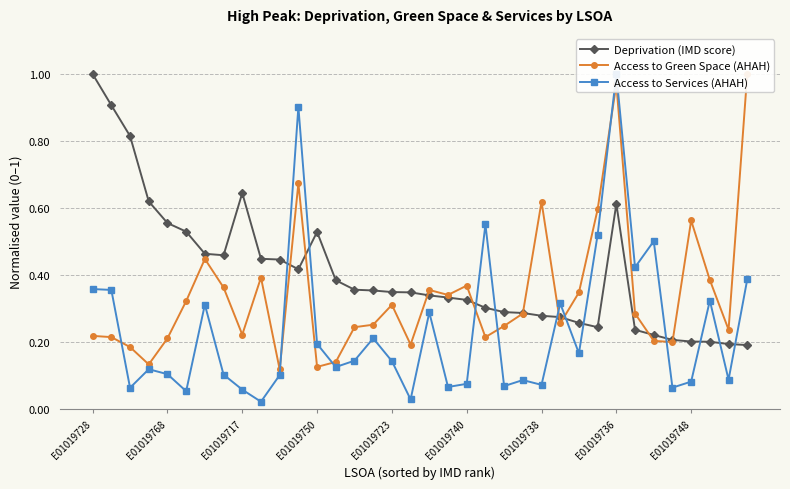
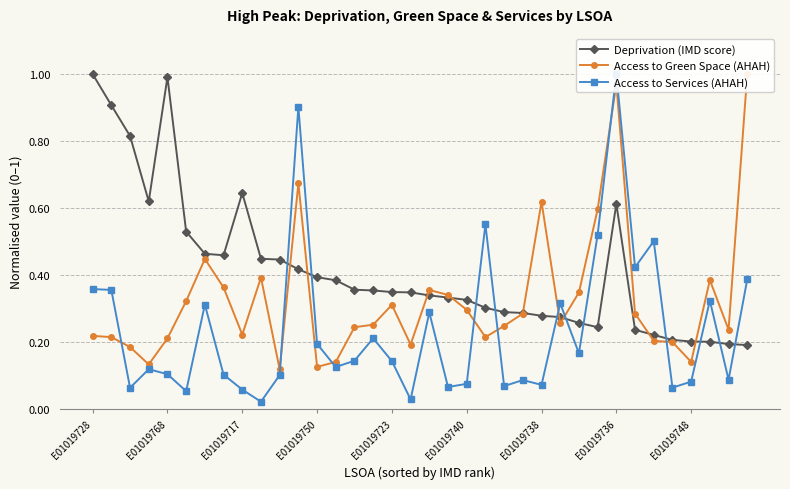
Deprivation (IMD score), E01019768: 0.56 -> 0.99
Deprivation (IMD score), E01019750: 0.53 -> 0.39
Access to Green Space (AHAH), E01019740: 0.37 -> 0.30
Access to Green Space (AHAH), E01019748: 0.56 -> 0.14
